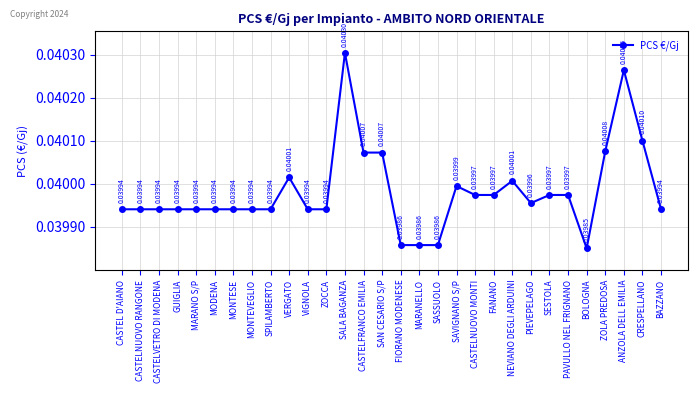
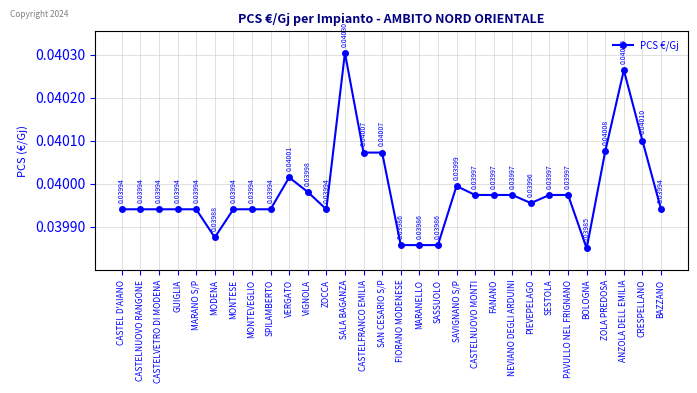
MODENA: 0.03994 -> 0.03988
VIGNOLA: 0.03994 -> 0.03998
NEVIANO DEGLI ARDUINI: 0.04001 -> 0.03997
